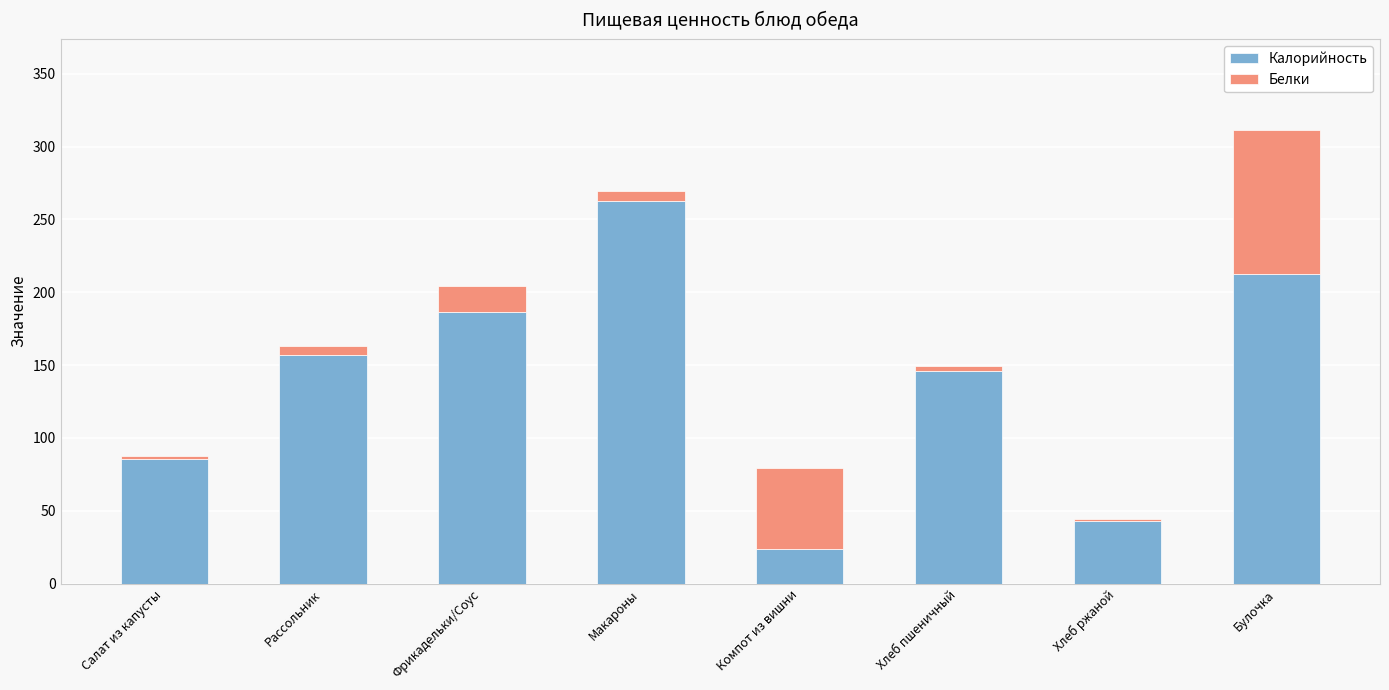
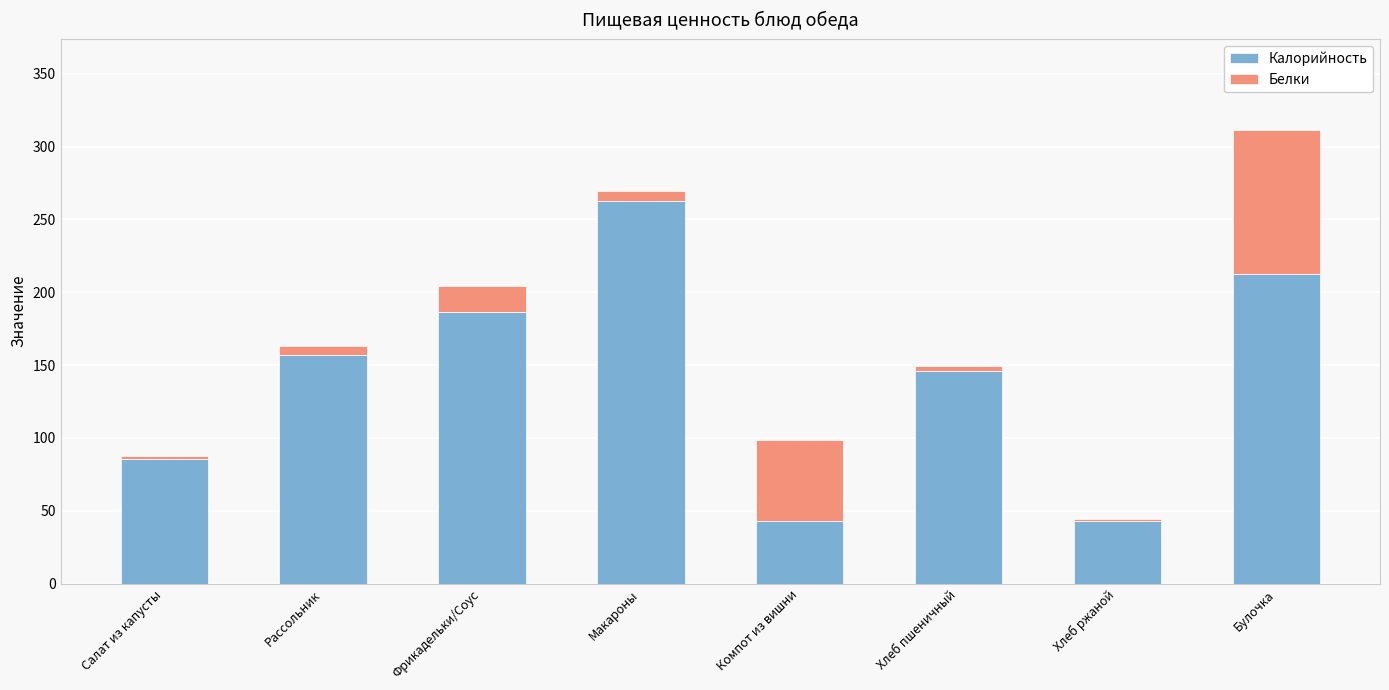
Калорийность, Компот из вишни: 24 -> 43
